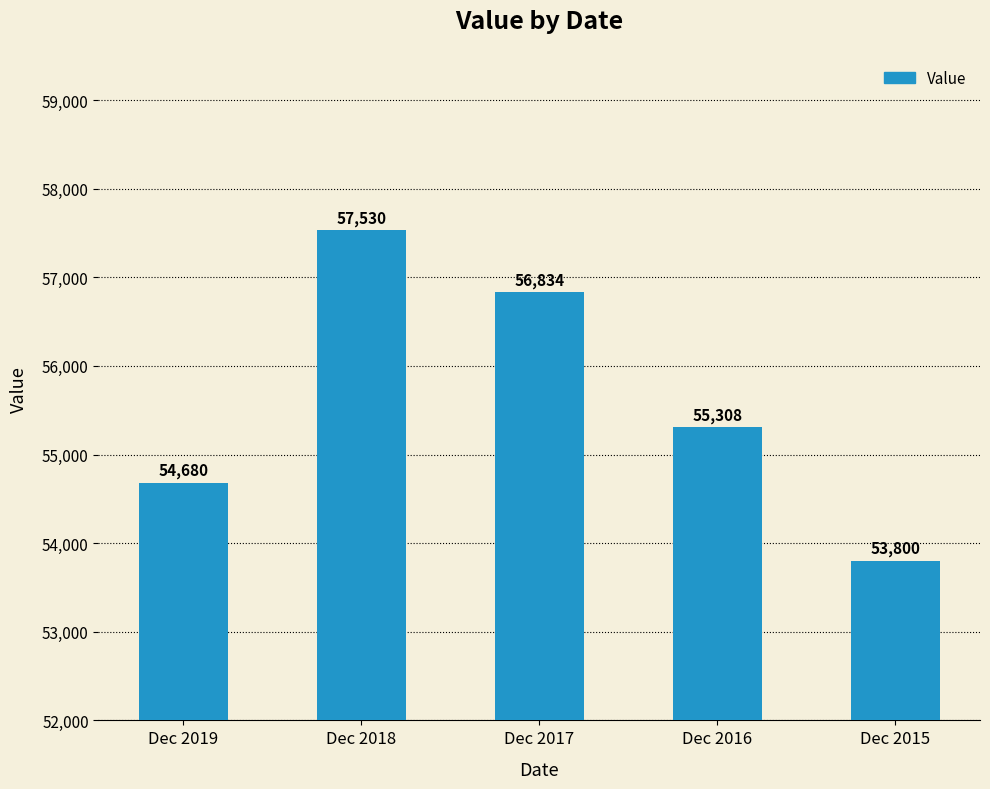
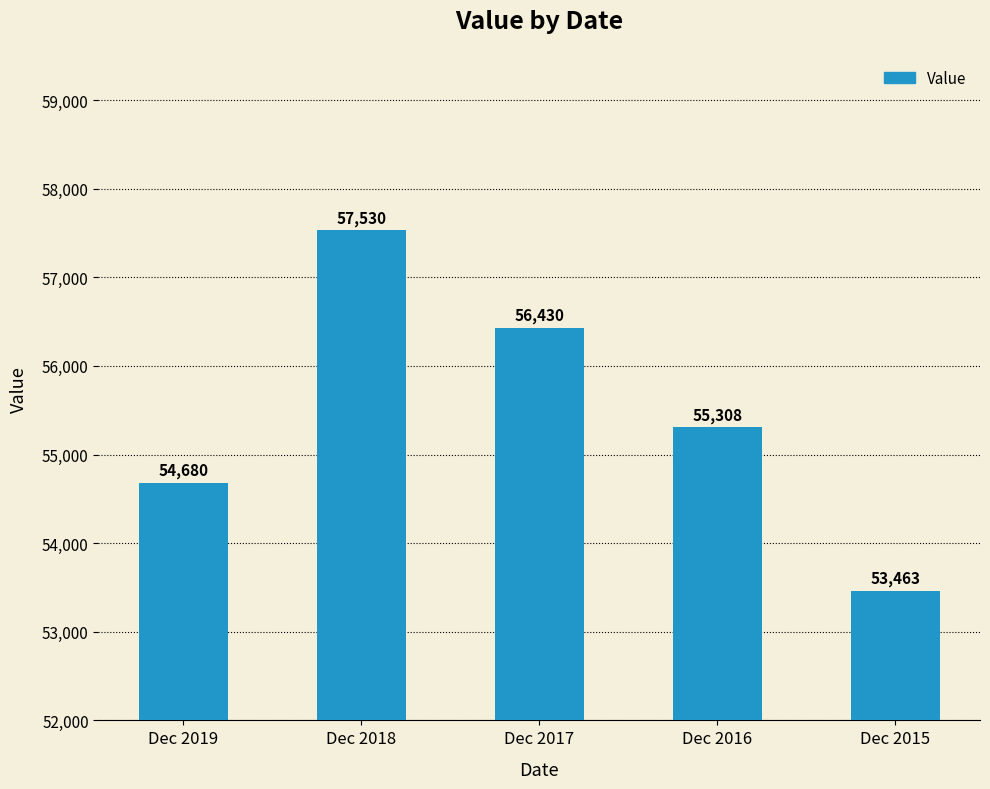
Dec 2017: 56,834 -> 56,430
Dec 2015: 53,800 -> 53,463
